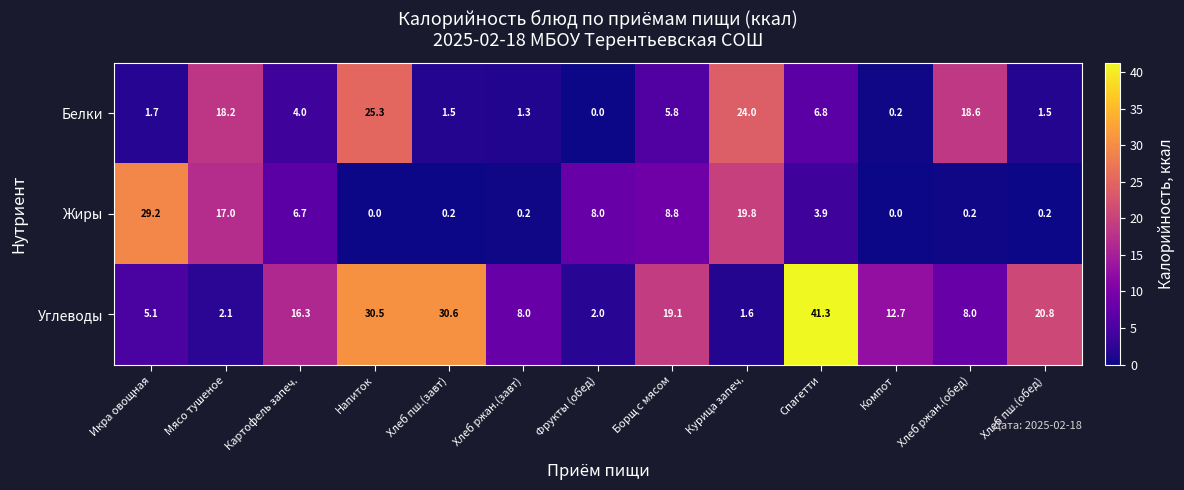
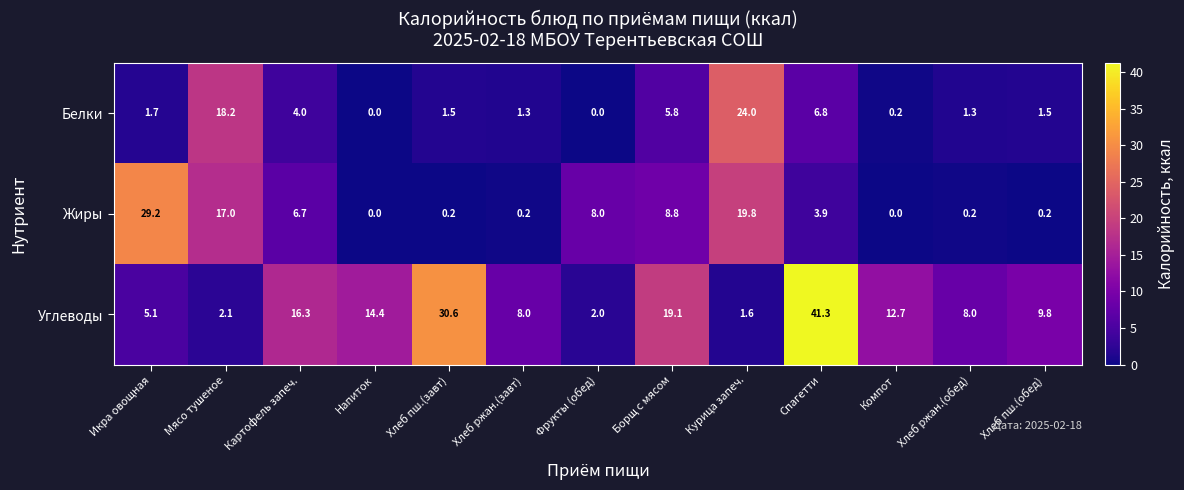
Белки, Напиток: 25.3 -> 0.0
Белки, Хлеб ржан.(обед): 18.6 -> 1.3
Углеводы, Напиток: 30.5 -> 14.4
Углеводы, Хлеб пш.(обед): 20.8 -> 9.8
